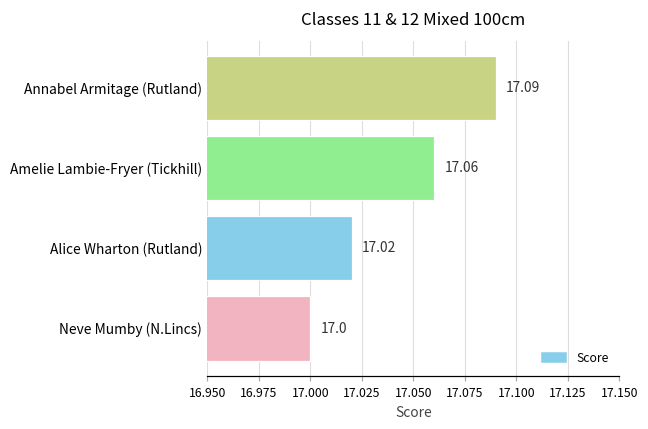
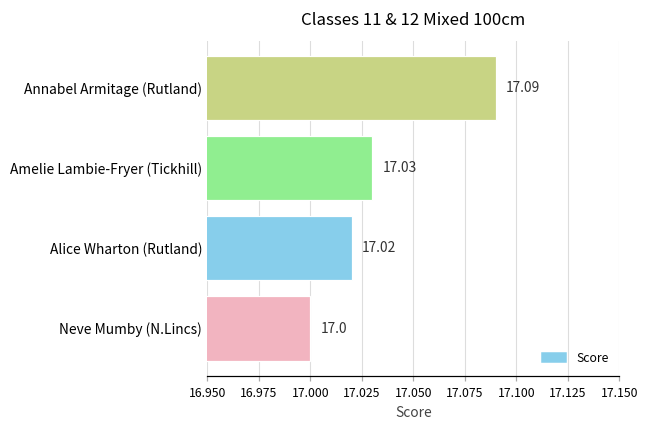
Amelie Lambie-Fryer (Tickhill): 17.06 -> 17.03
